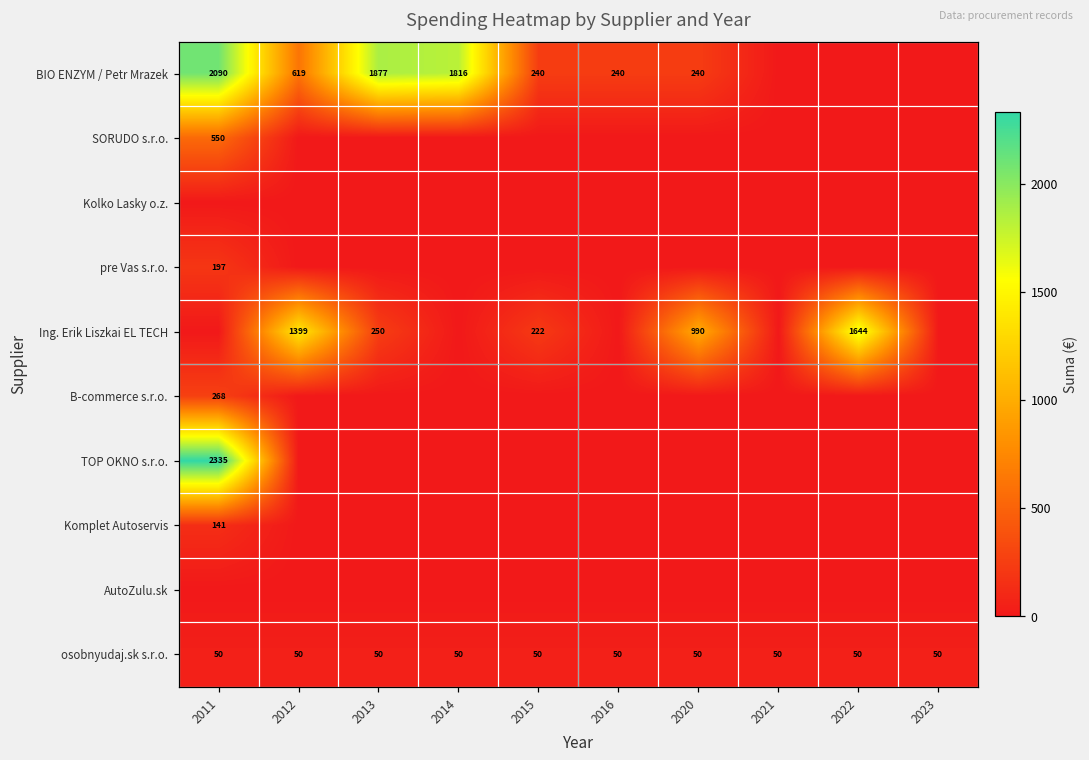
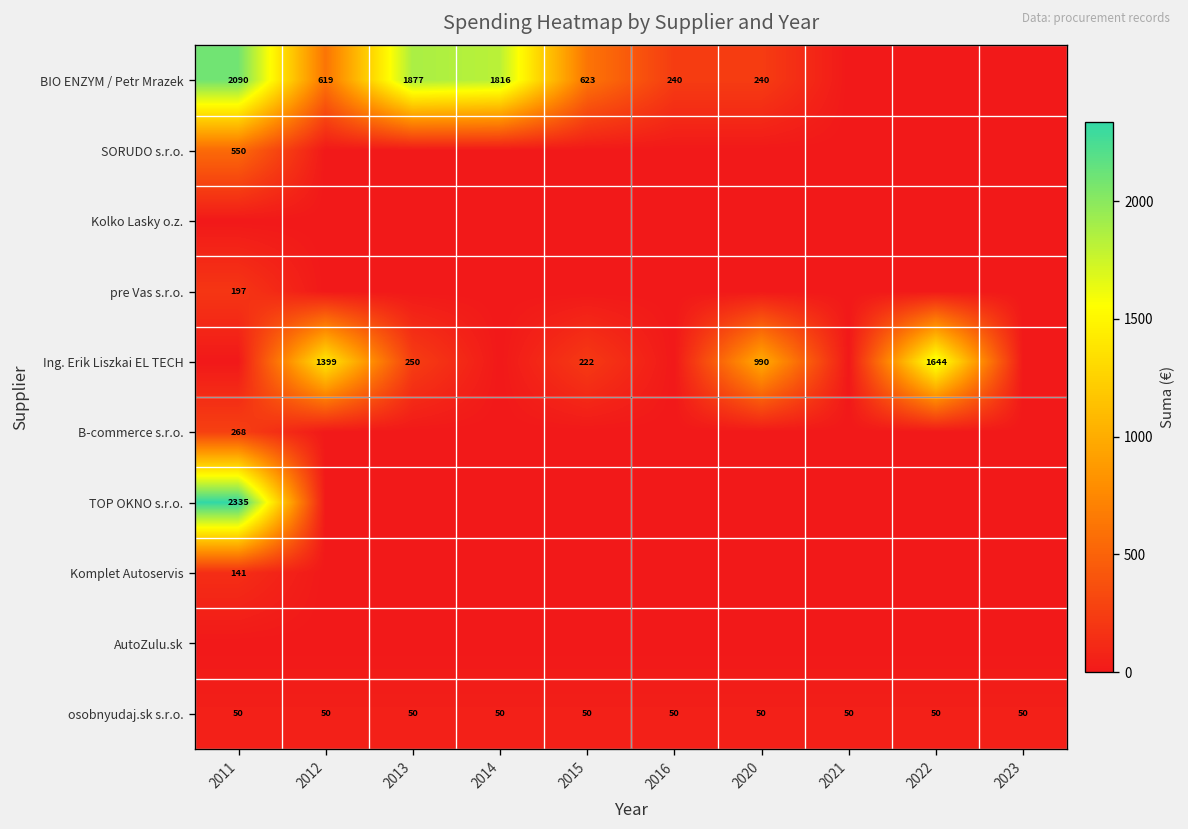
BIO ENZYM / Petr Mrazek, 2015: 240 -> 623
